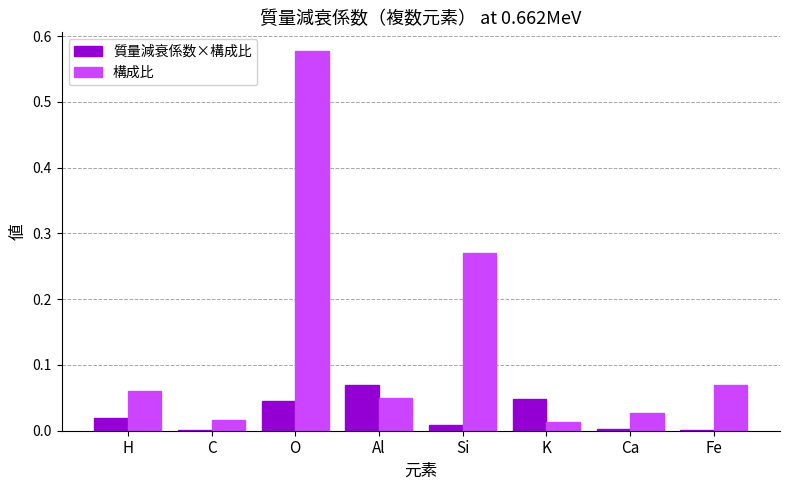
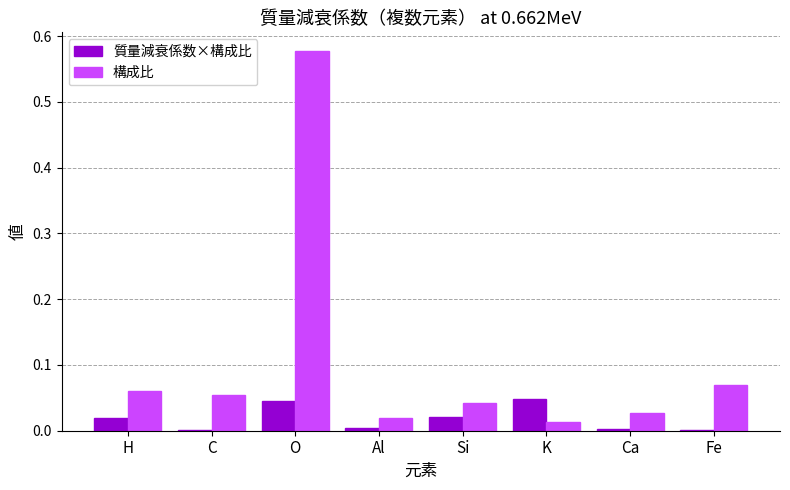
構成比, C: 0.02 -> 0.06
質量減衰係数×構成比, Al: 0.07 -> 0.00
構成比, Al: 0.05 -> 0.02
質量減衰係数×構成比, Si: 0.01 -> 0.02
構成比, Si: 0.27 -> 0.04
